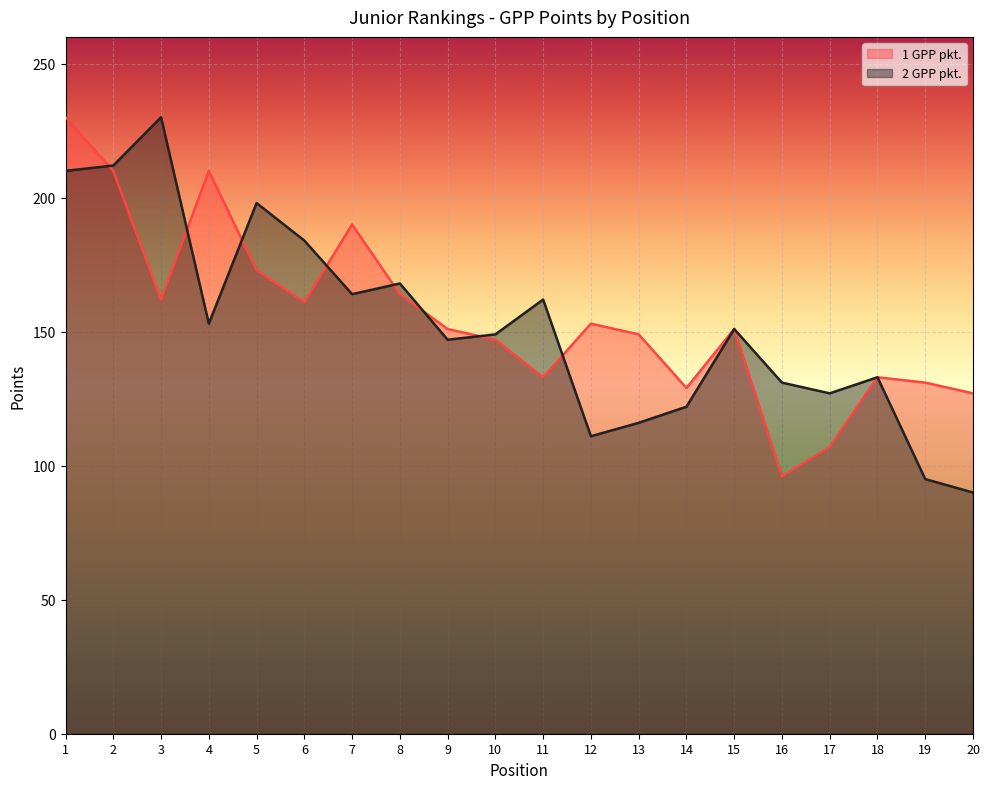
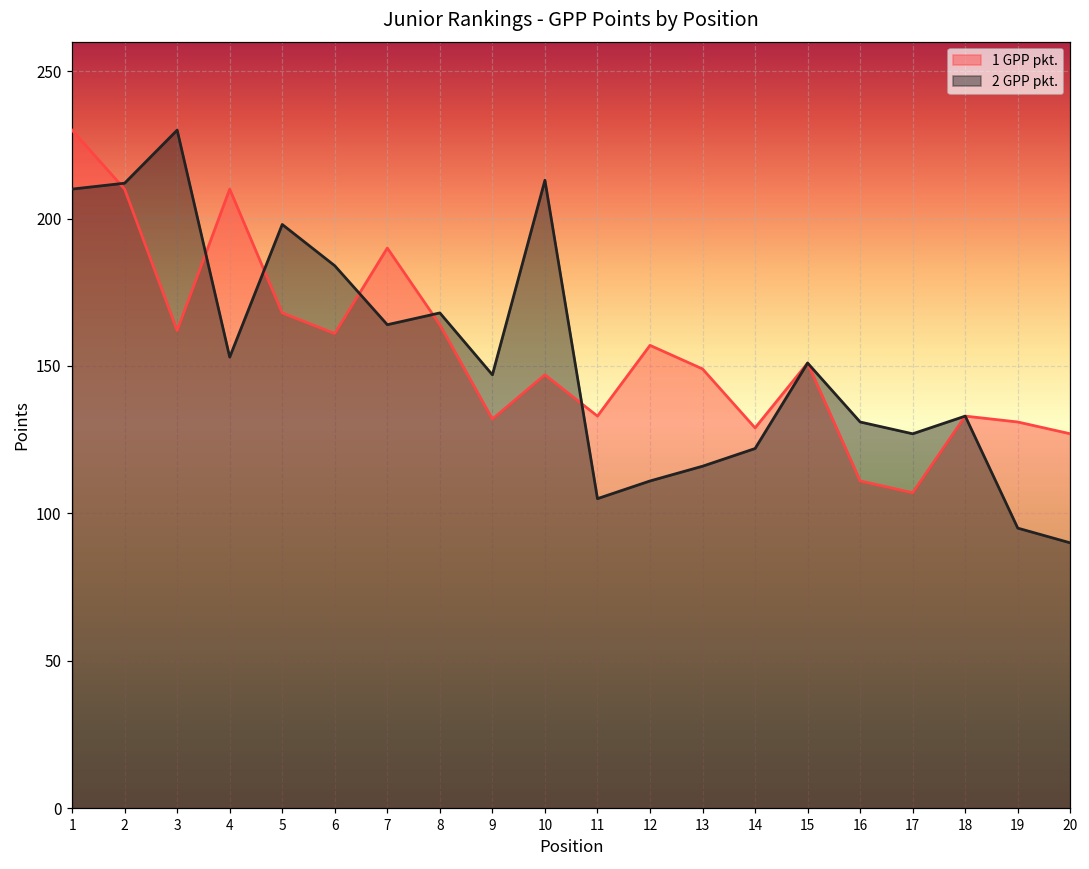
1 GPP pkt., 5: 173 -> 168
1 GPP pkt., 9: 151 -> 132
2 GPP pkt., 10: 149 -> 213
2 GPP pkt., 11: 162 -> 105
1 GPP pkt., 12: 153 -> 157
1 GPP pkt., 16: 96 -> 111
